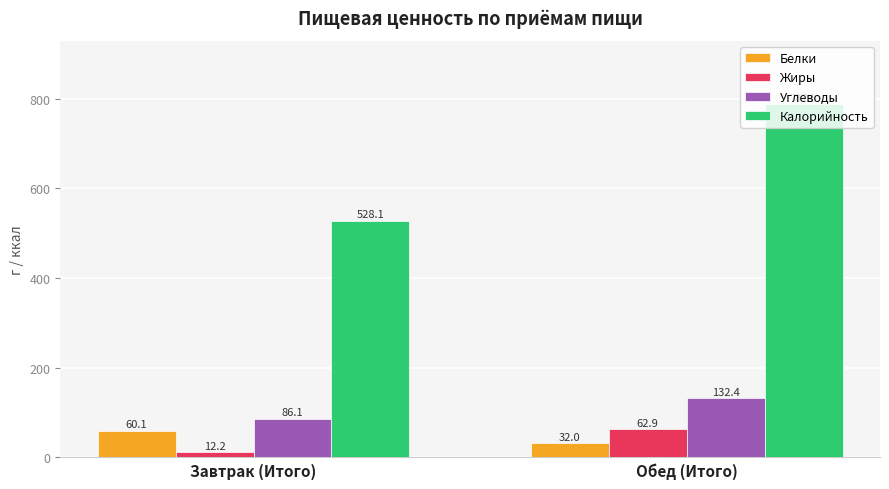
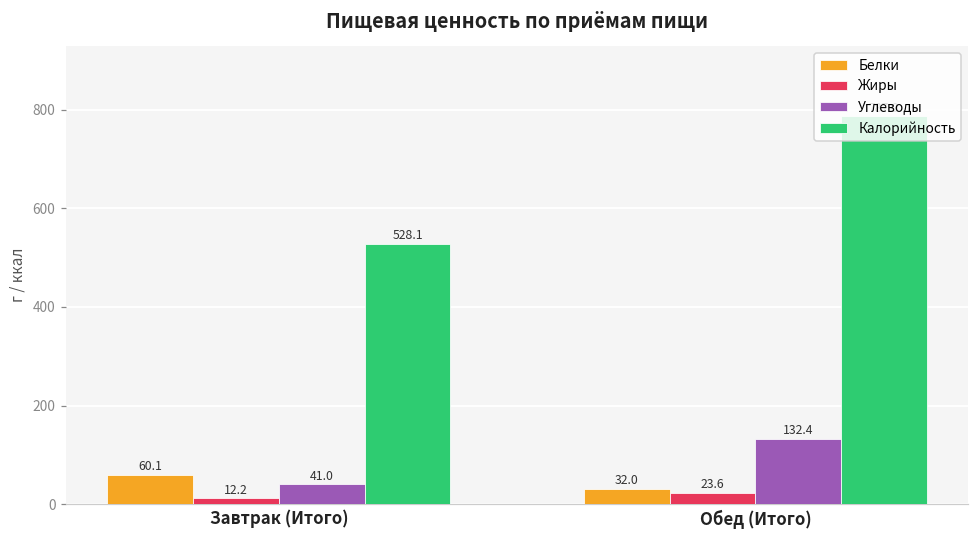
Углеводы, Завтрак (Итого): 86.1 -> 41.0
Жиры, Обед (Итого): 62.9 -> 23.6
